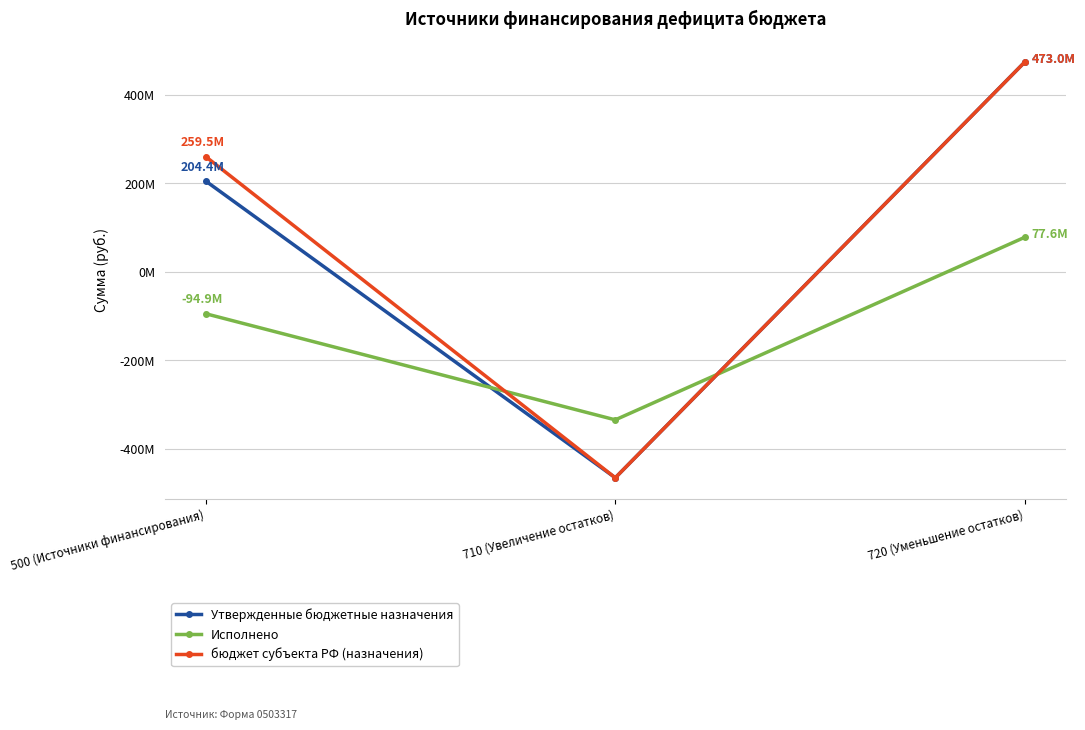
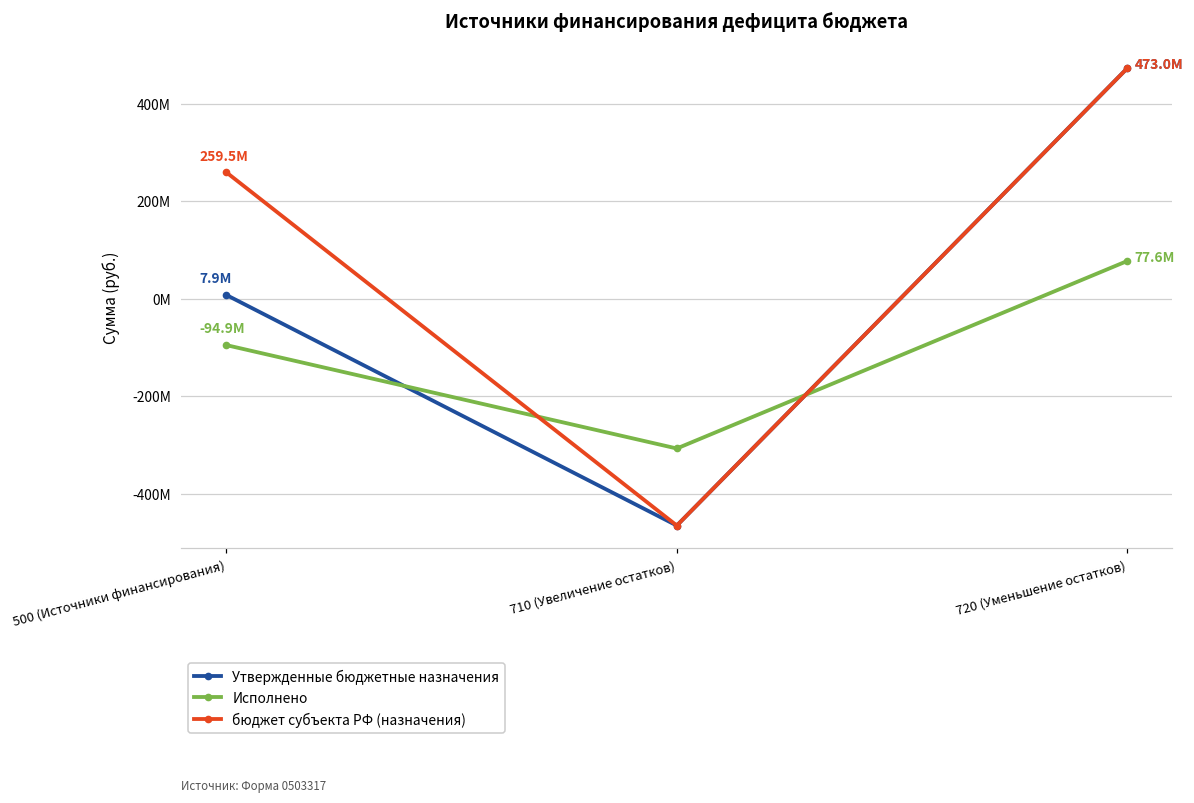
Утвержденные бюджетные назначения, 500 (Источники финансирования): 204.4M -> 7.9M
Исполнено, 710 (Увеличение остатков): -330000000 -> -310000000
